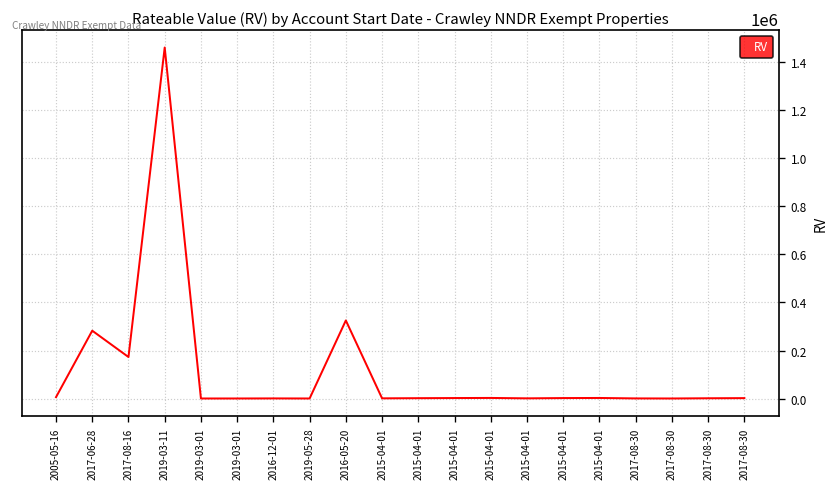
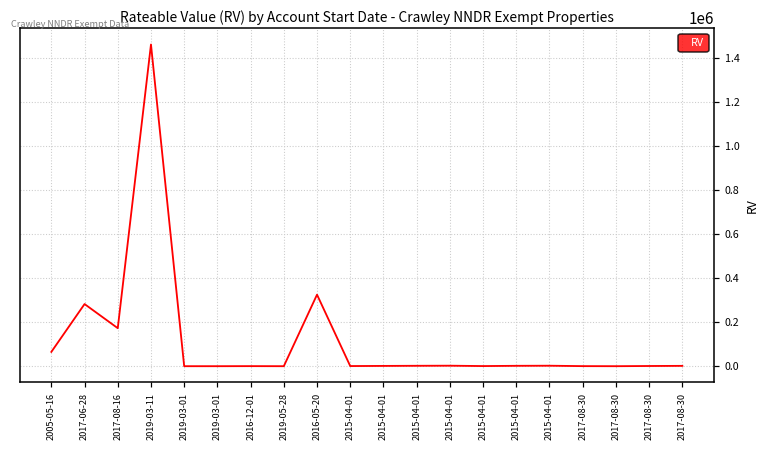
2005-05-16: 10000 -> 70000
